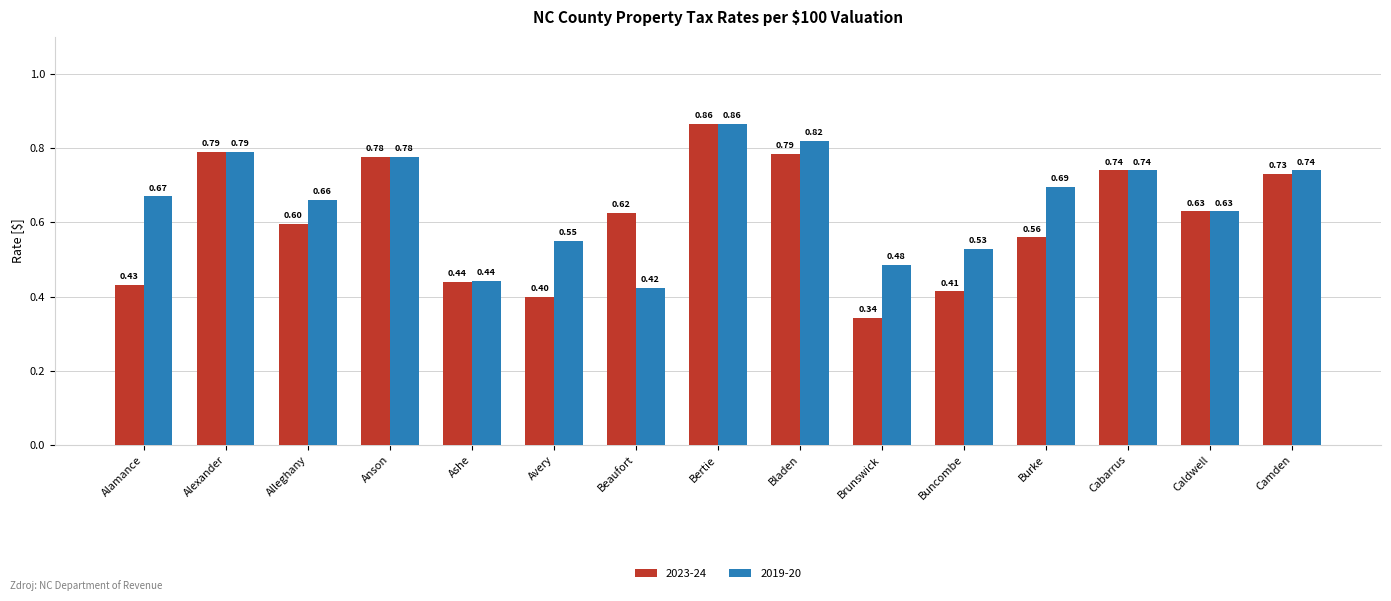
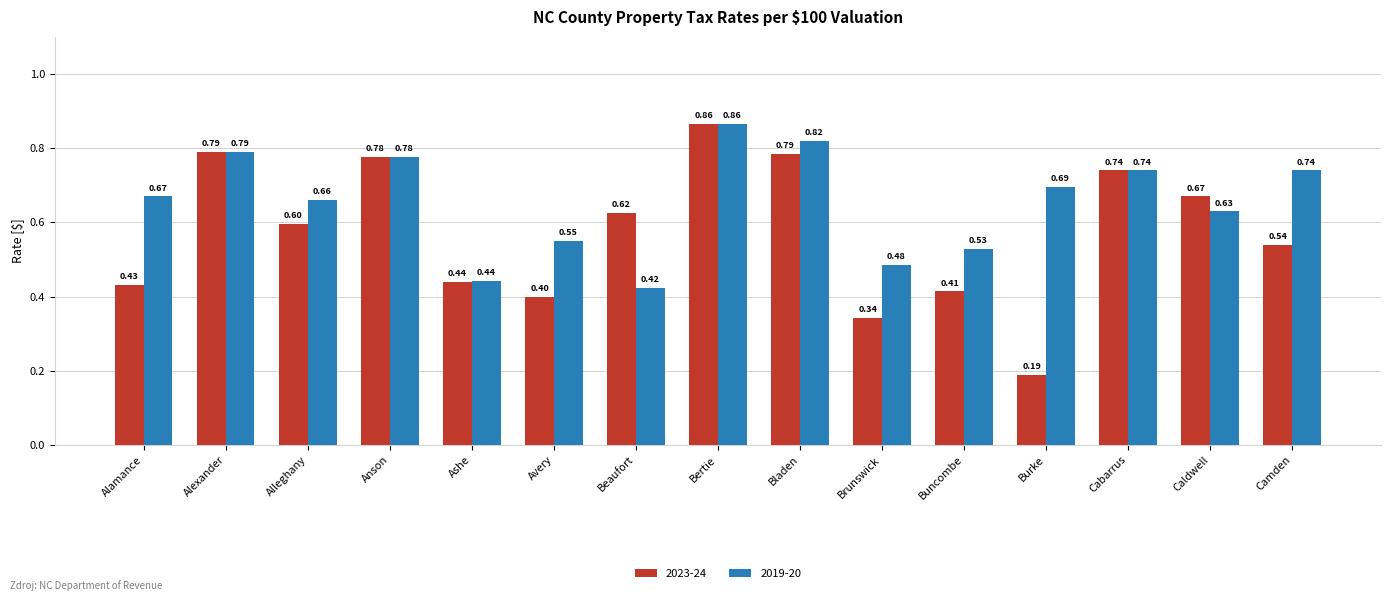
2023-24, Burke: 0.56 -> 0.19
2023-24, Caldwell: 0.63 -> 0.67
2023-24, Camden: 0.73 -> 0.54
